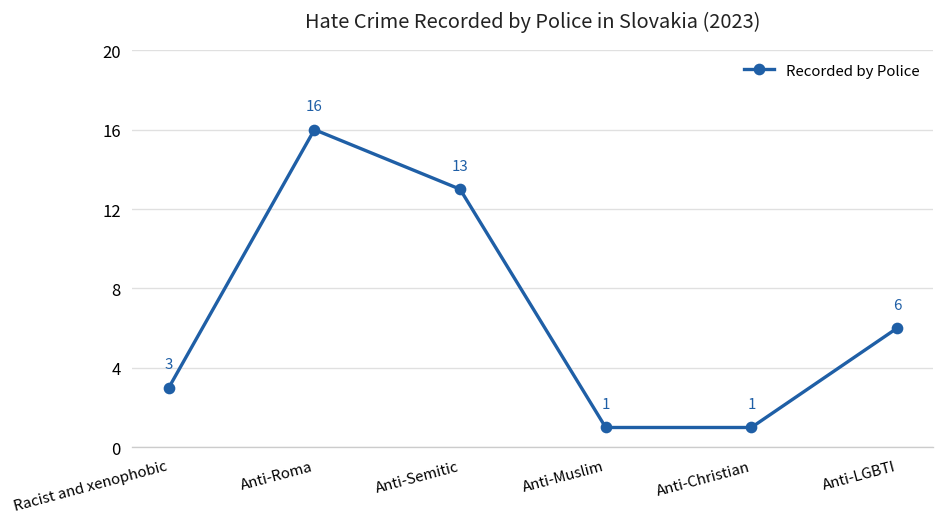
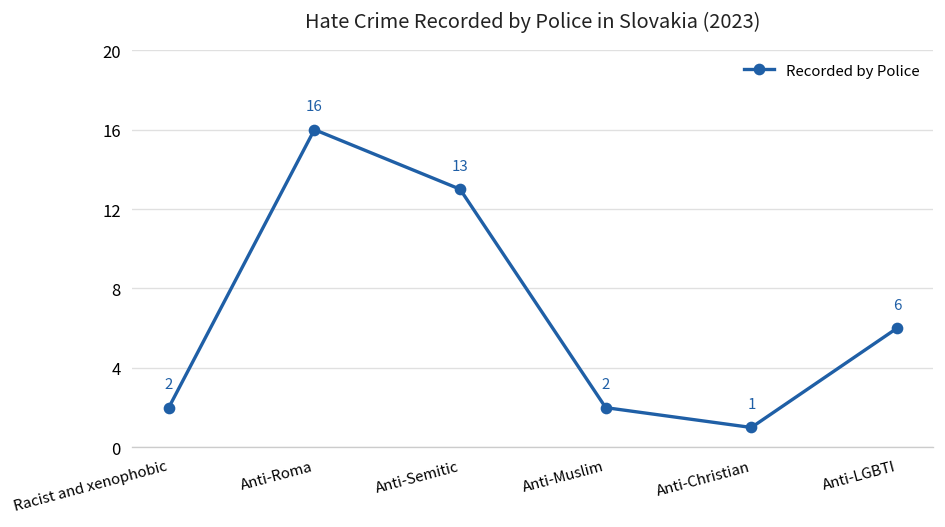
Racist and xenophobic: 3 -> 2
Anti-Muslim: 1 -> 2
